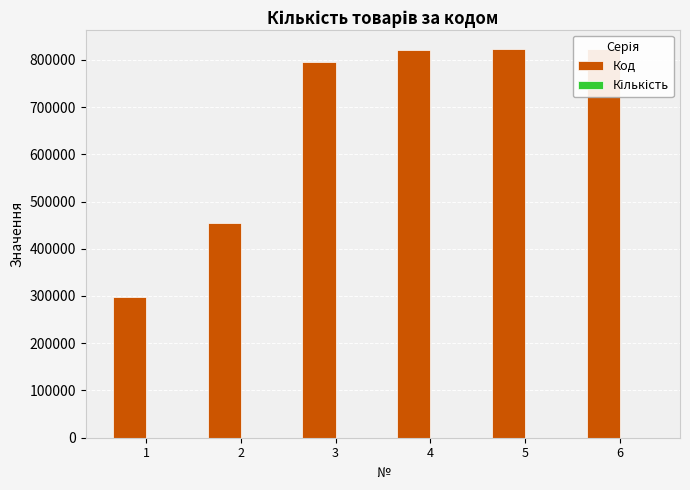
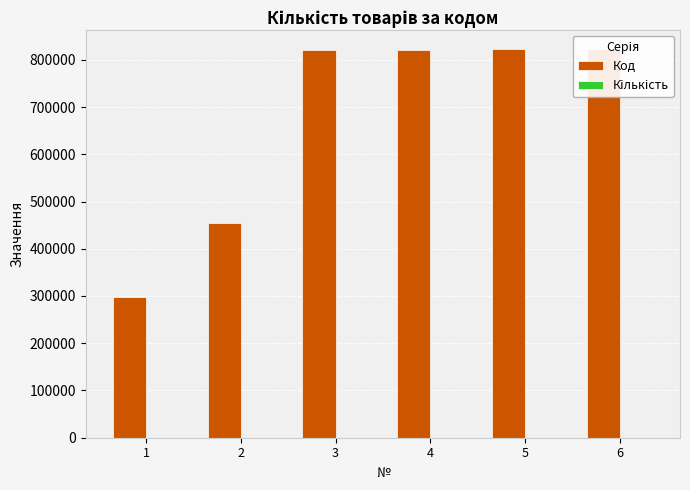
Код, 3: 800000 -> 820000
